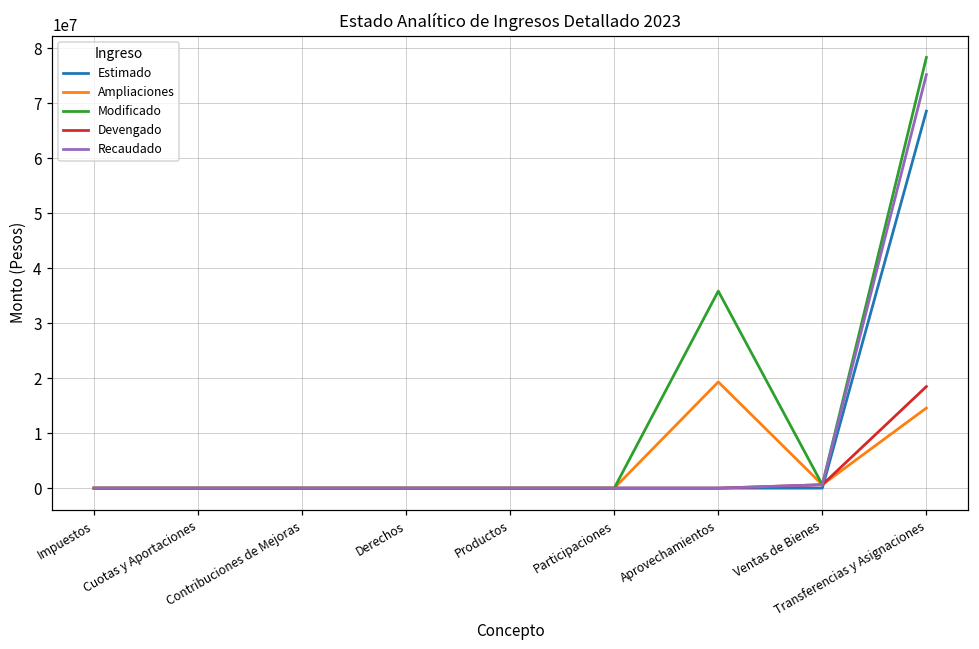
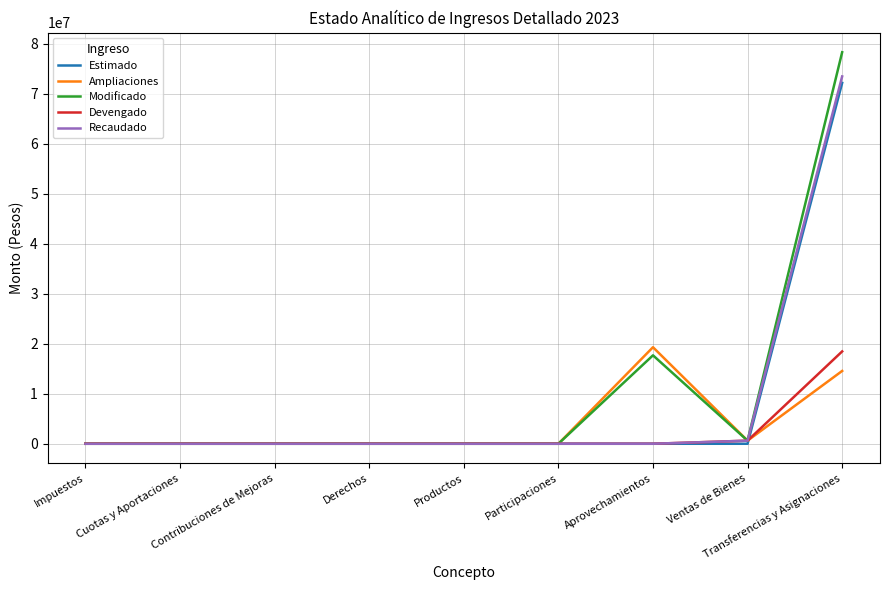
Modificado, Aprovechamientos: 36000000 -> 18000000
Estimado, Transferencias y Asignaciones: 69000000 -> 72000000
Recaudado, Transferencias y Asignaciones: 75000000 -> 73000000
